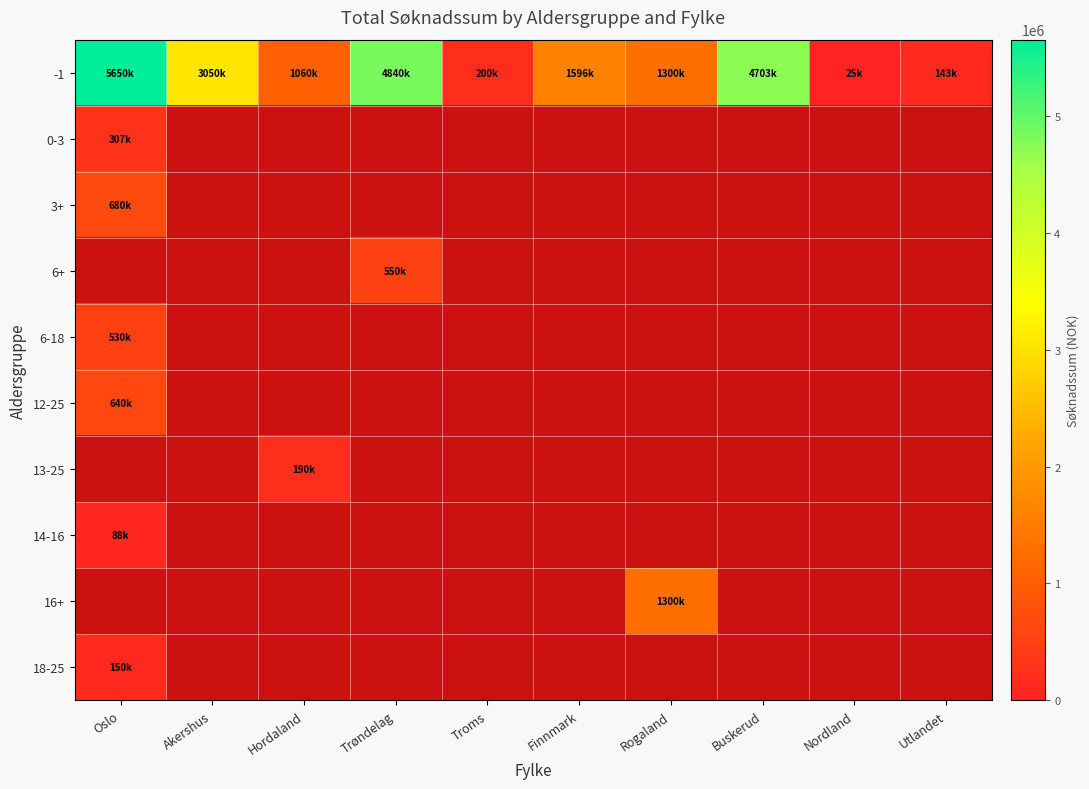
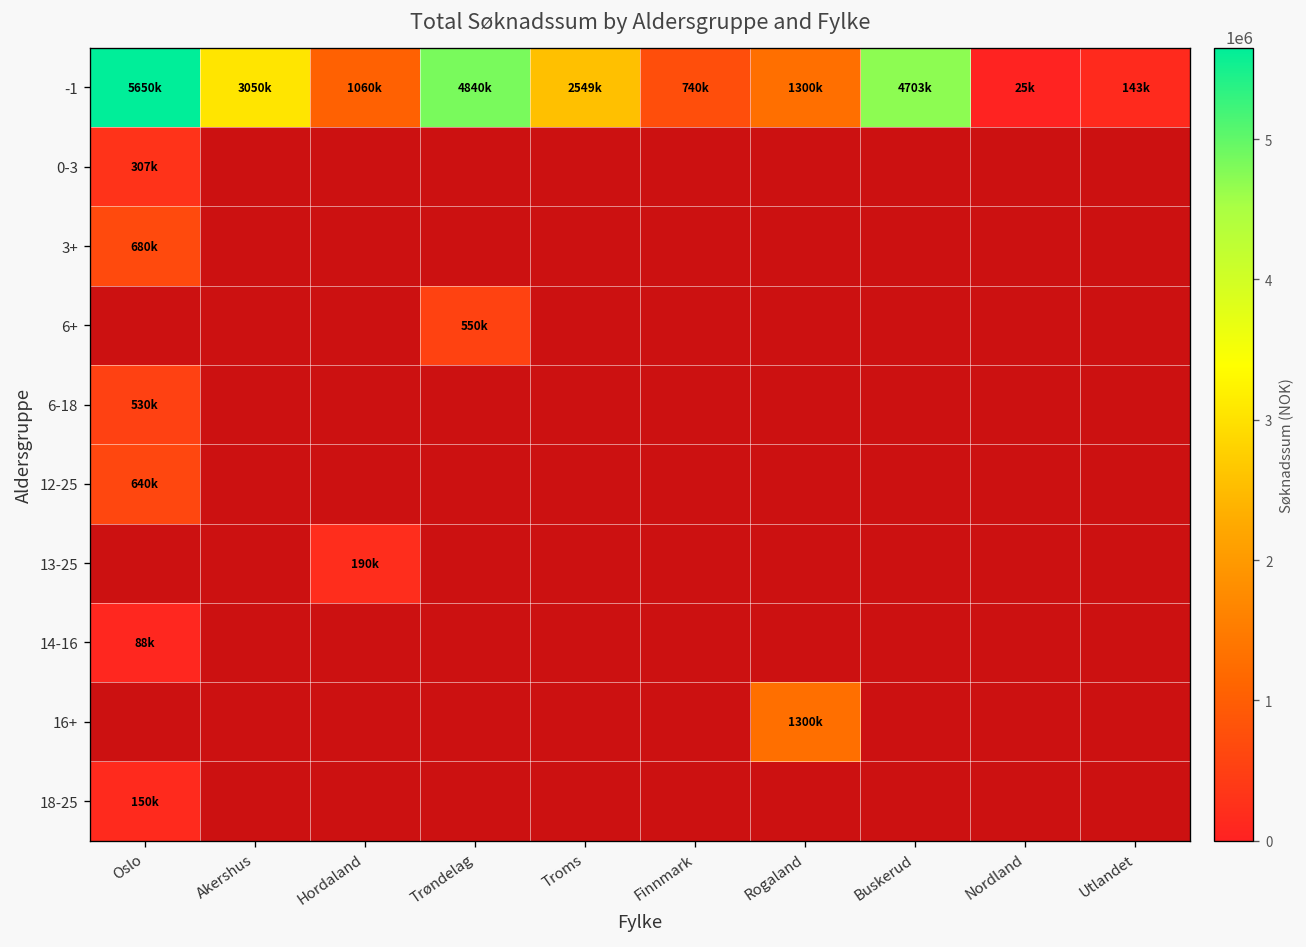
-1, Troms: 200k -> 2549k
-1, Finnmark: 1596k -> 740k
